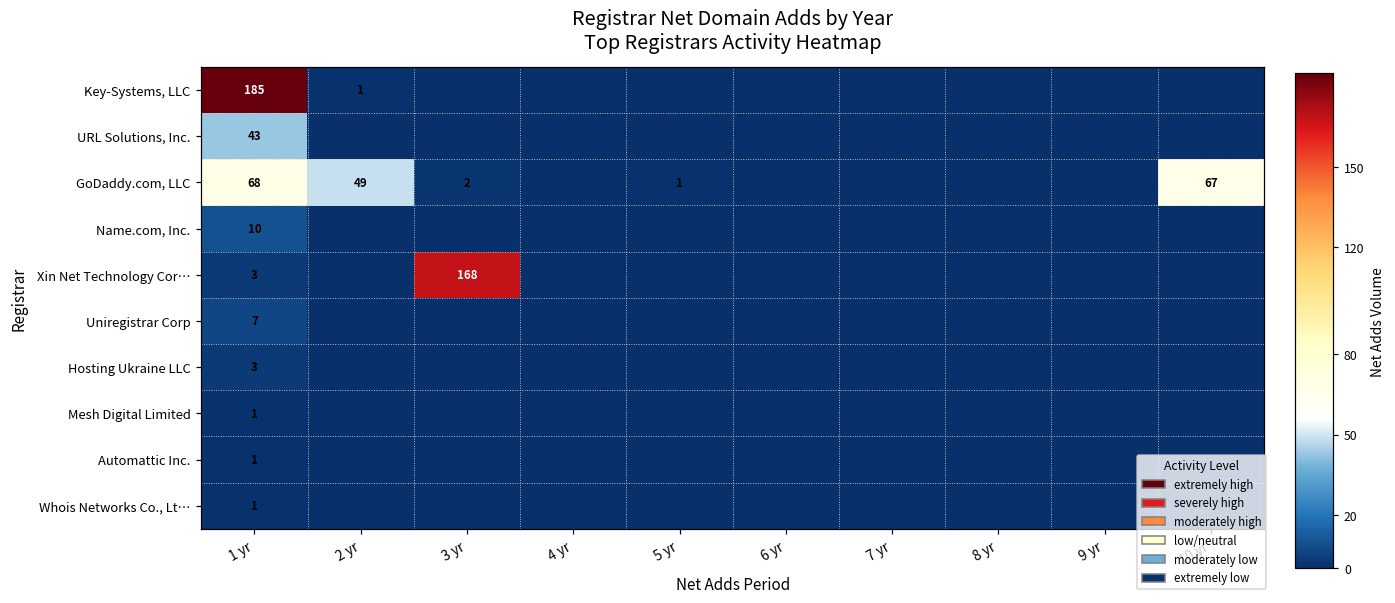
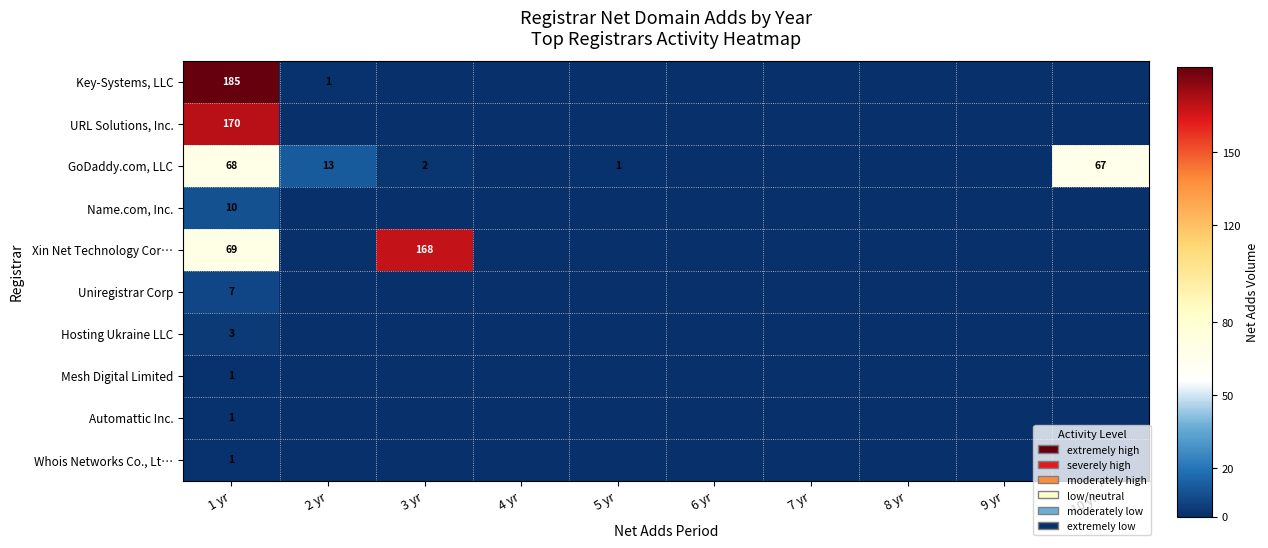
URL Solutions, Inc., 1 yr: 43 -> 170
GoDaddy.com, LLC, 2 yr: 49 -> 13
Xin Net Technology Cor…, 1 yr: 3 -> 69
